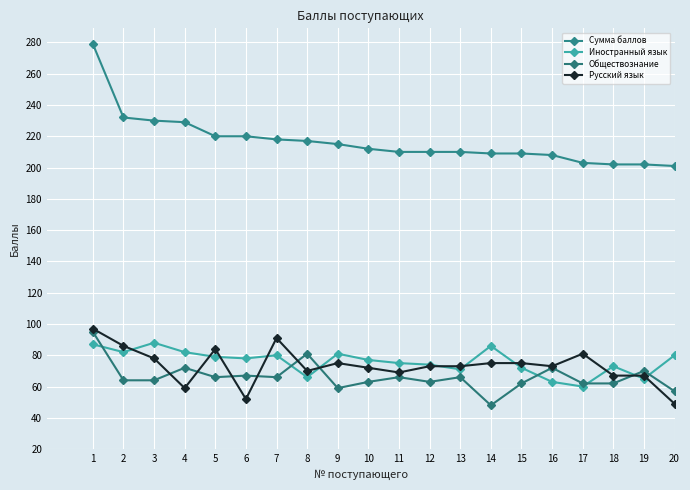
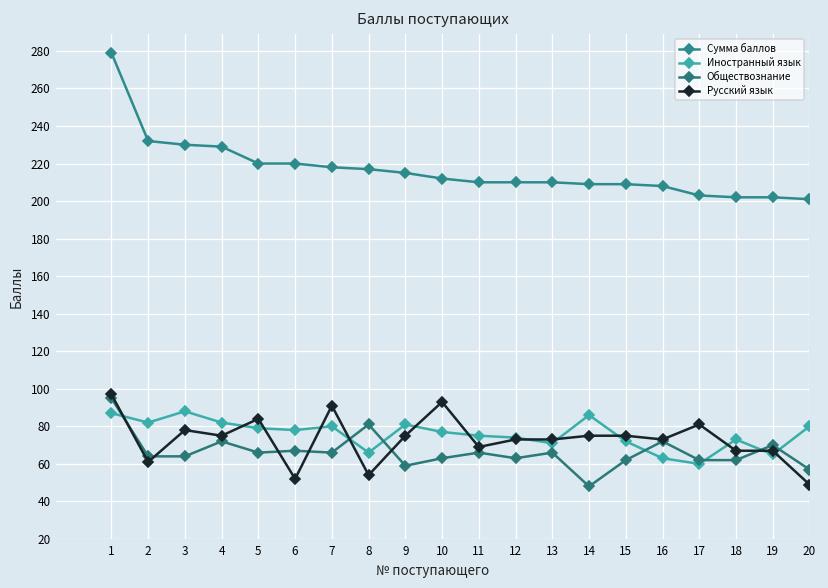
Русский язык, 2: 86 -> 61
Русский язык, 4: 59 -> 75
Русский язык, 8: 70 -> 54
Русский язык, 10: 72 -> 93
